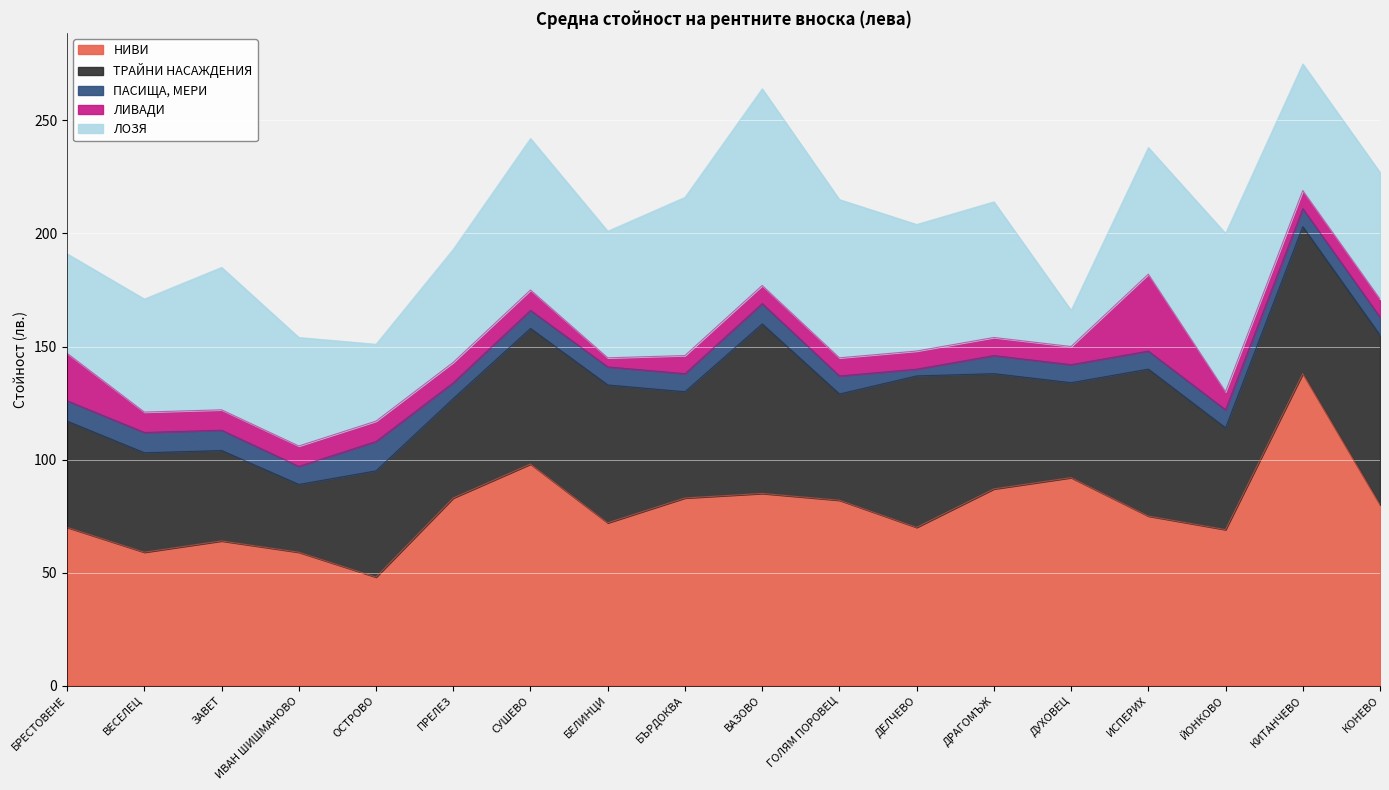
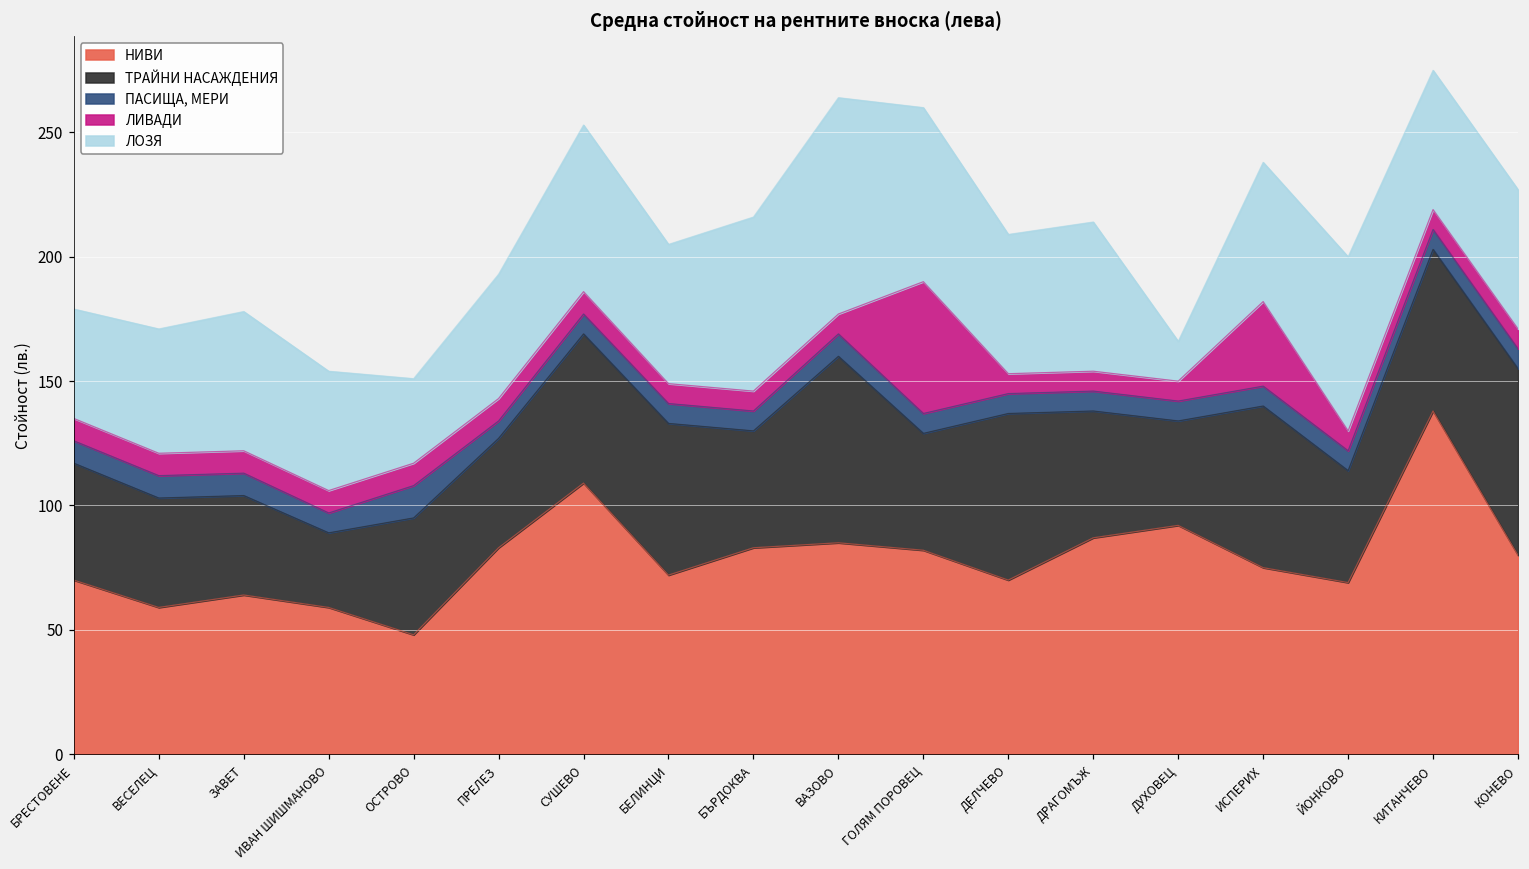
ЛИВАДИ, БРЕСТОВЕНЕ: 21 -> 9
ЛОЗЯ, ЗАВЕТ: 63 -> 56
НИВИ, СУШЕВО: 98 -> 109
ЛИВАДИ, БЕЛИНЦИ: 4 -> 8
ЛИВАДИ, ГОЛЯМ ПОРОВЕЦ: 8 -> 53
ПАСИЩА, МЕРИ, ДЕЛЧЕВО: 3 -> 8
